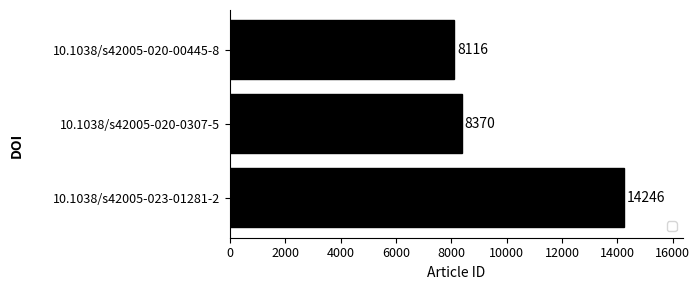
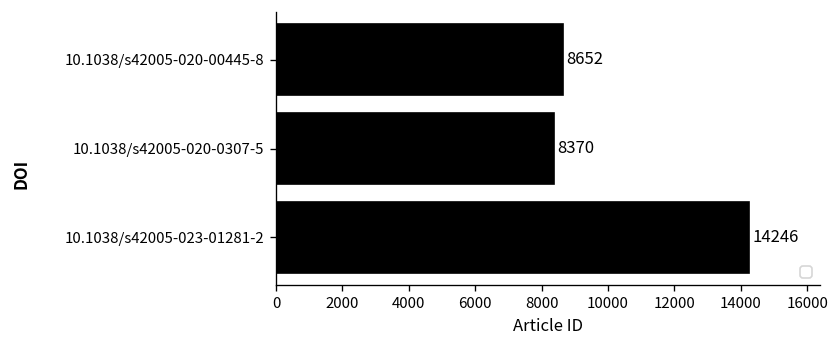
10.1038/s42005-020-00445-8: 8116 -> 8652
